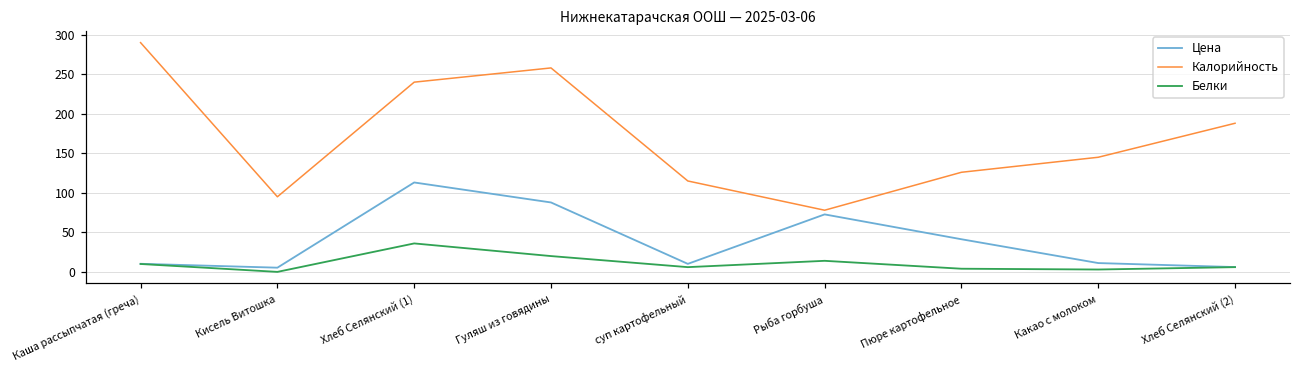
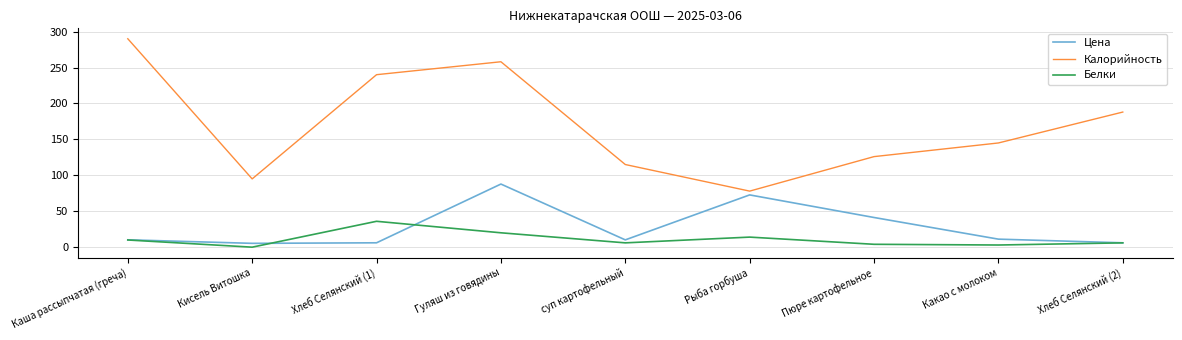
Цена, Хлеб Селянский (1): 110 -> 10
